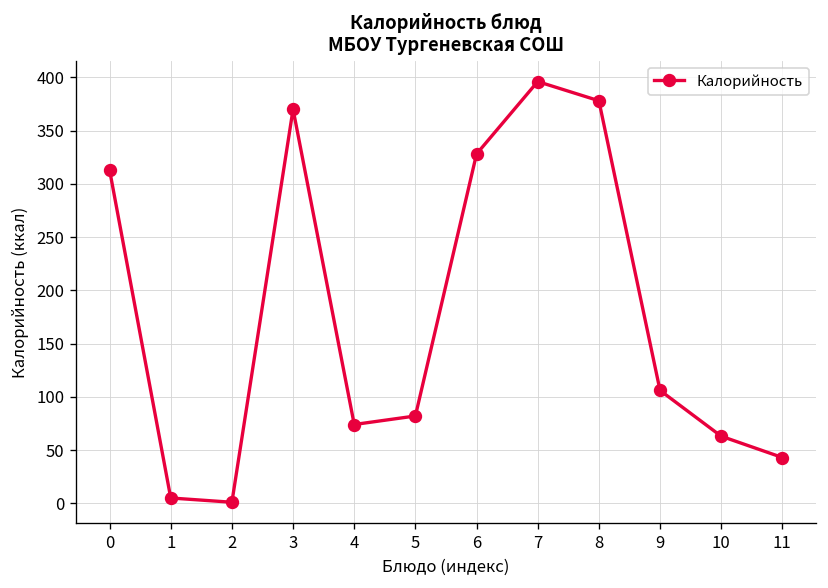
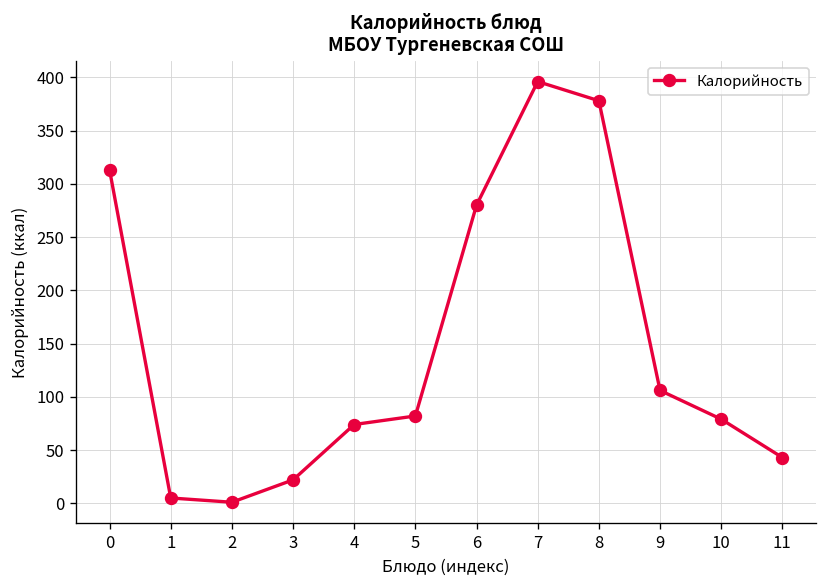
3: 370 -> 20
6: 330 -> 280
10: 60 -> 80
